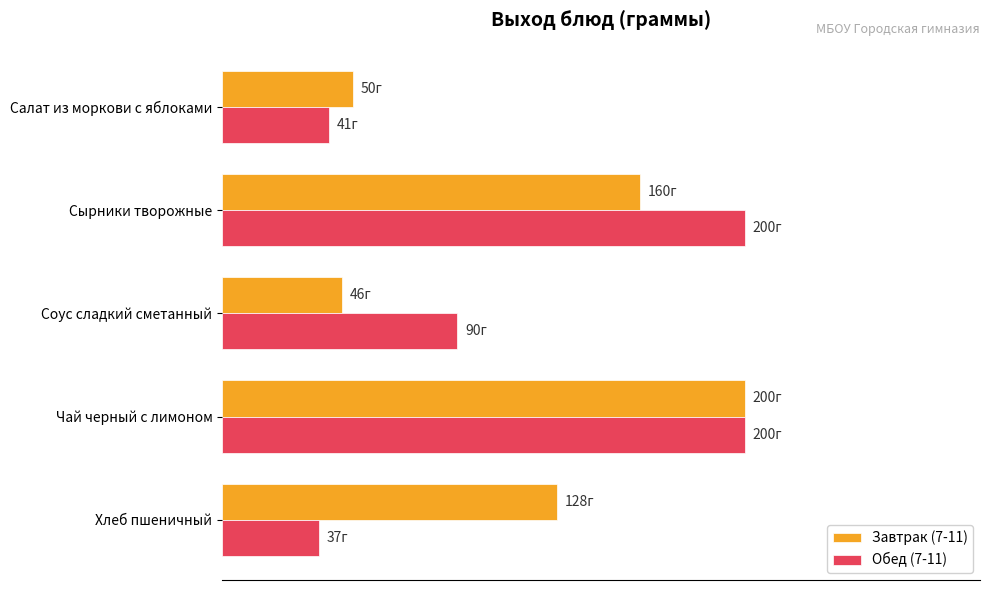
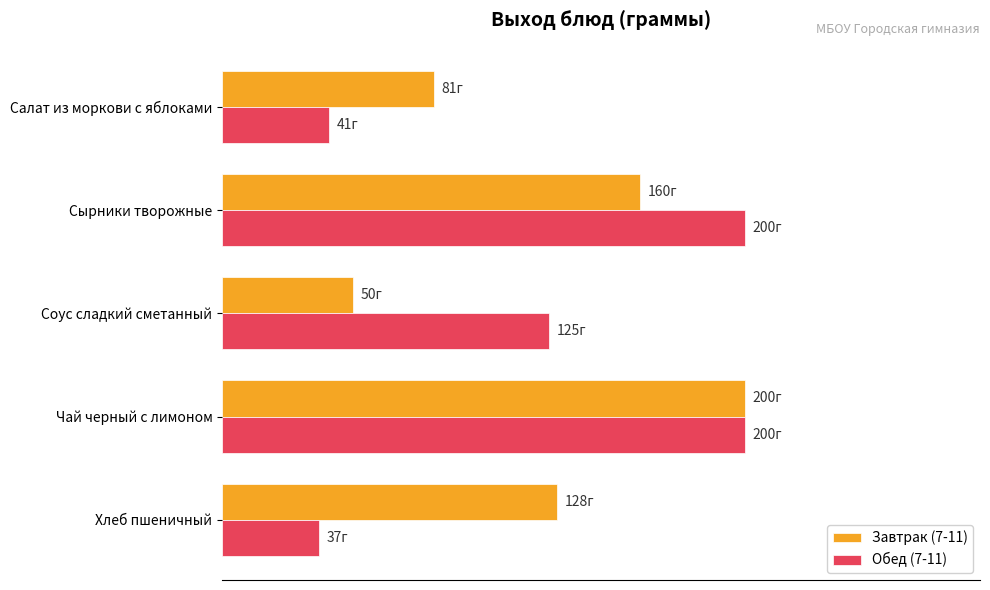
Завтрак (7-11), Салат из моркови с яблоками: 50г -> 81г
Завтрак (7-11), Соус сладкий сметанный: 46г -> 50г
Обед (7-11), Соус сладкий сметанный: 90г -> 125г
